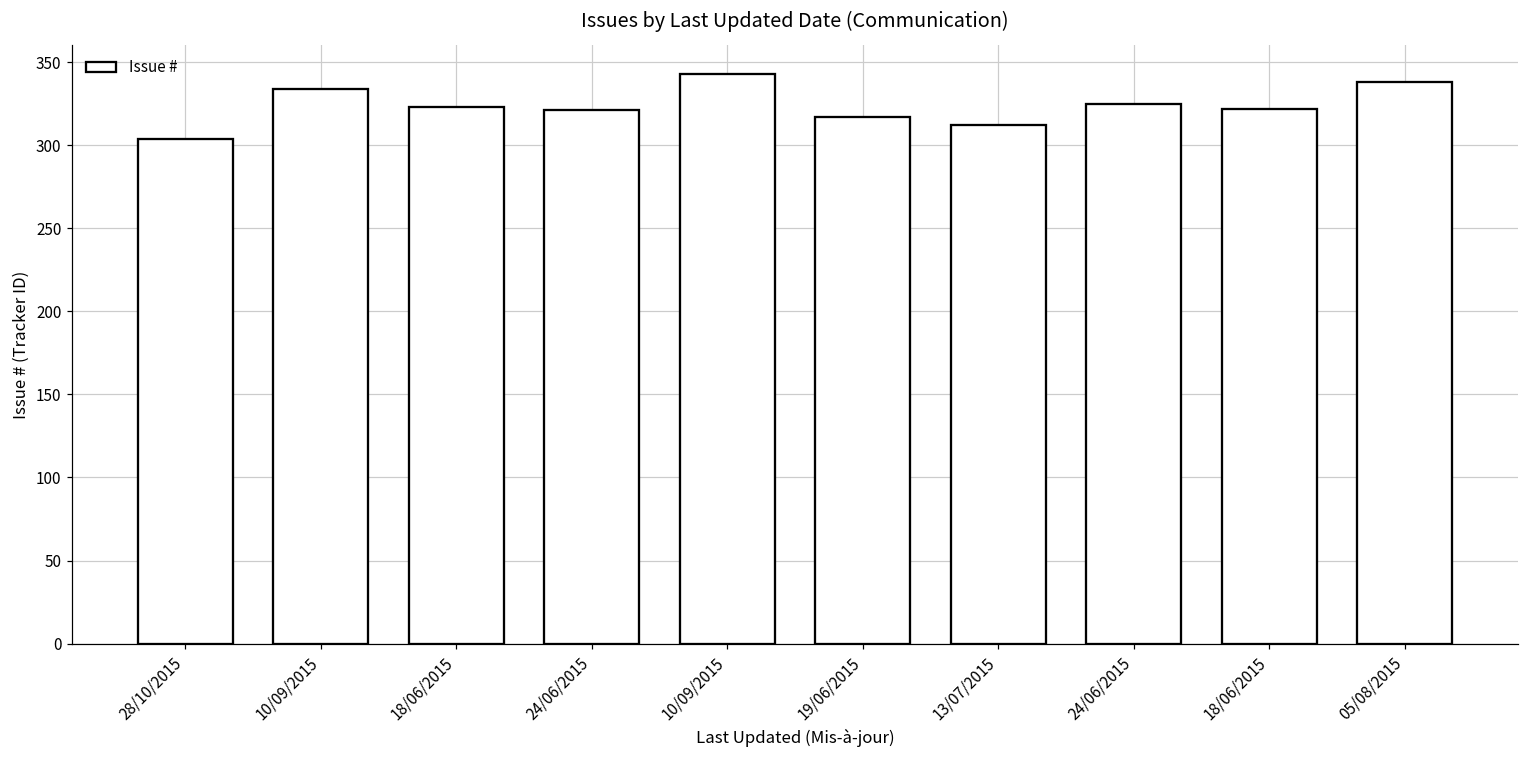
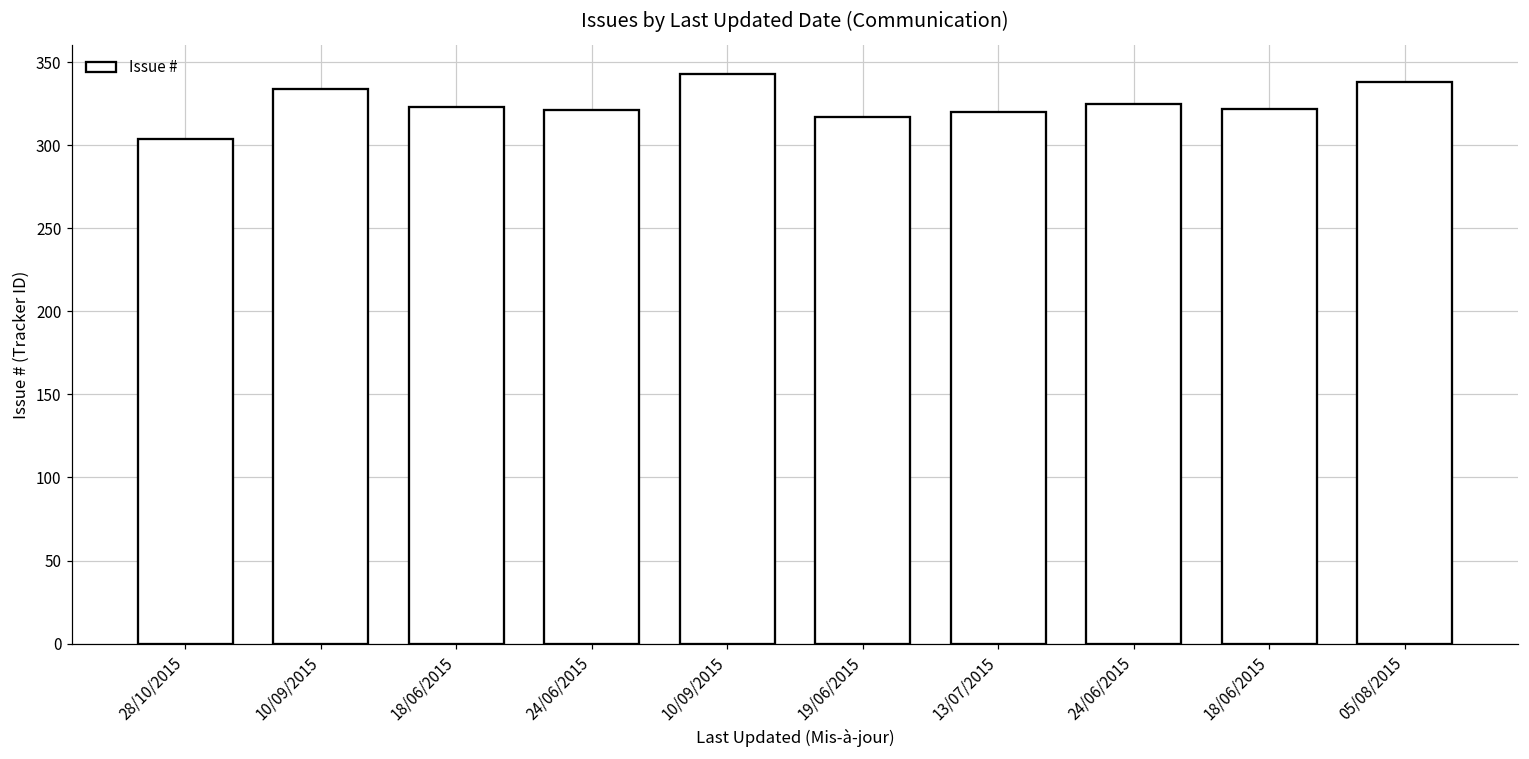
13/07/2015: 312 -> 320
